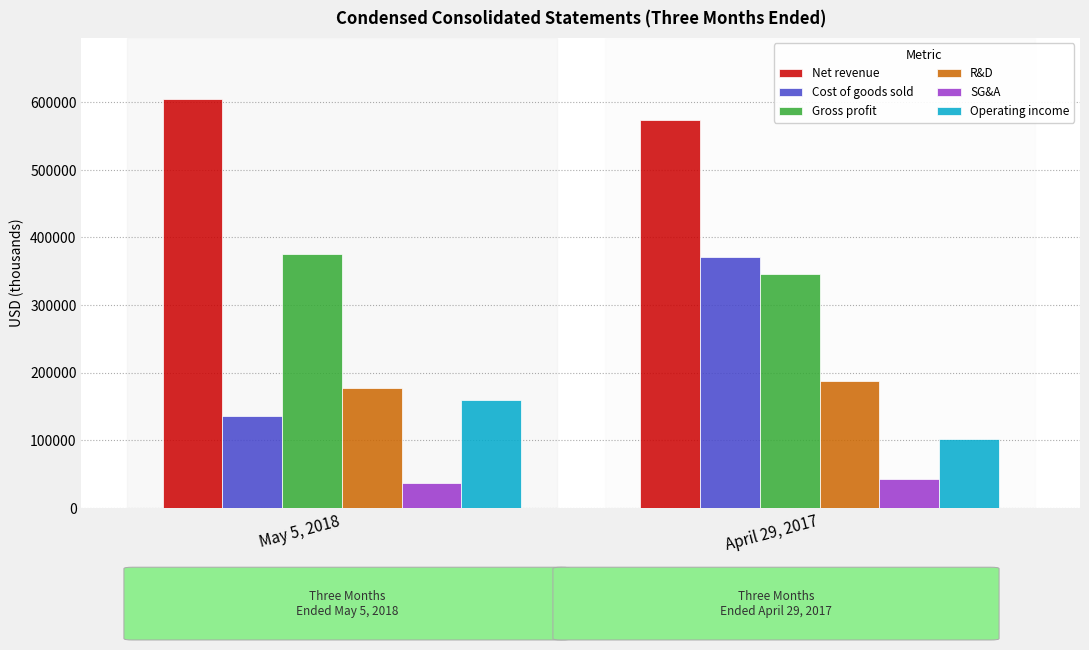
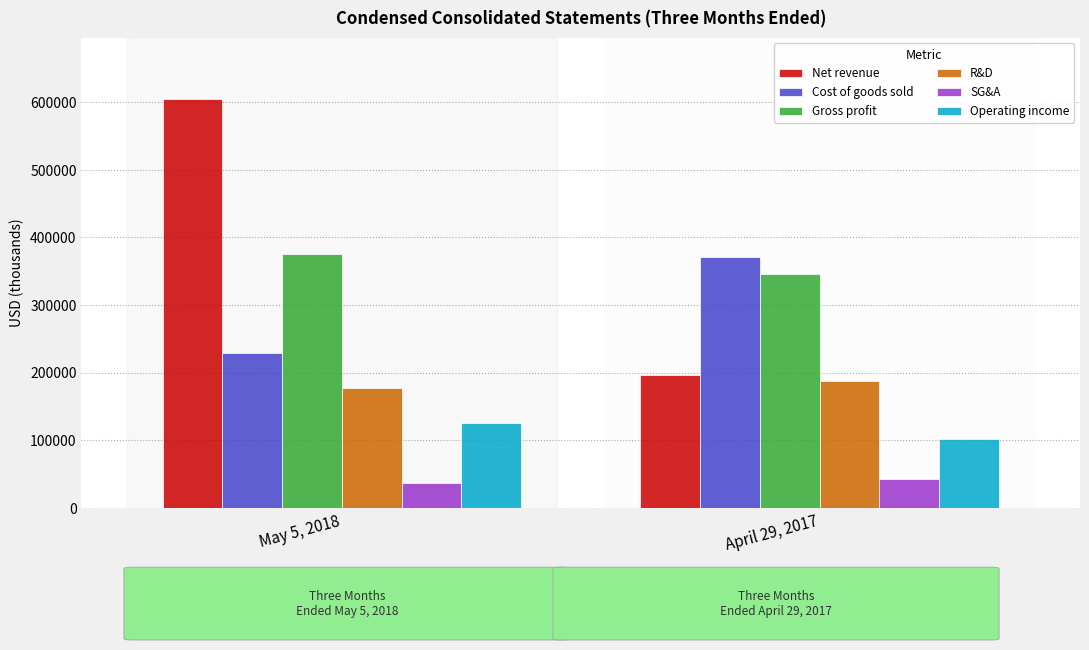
Cost of goods sold, May 5, 2018: 130000 -> 230000
Operating income, May 5, 2018: 160000 -> 130000
Net revenue, April 29, 2017: 570000 -> 200000
